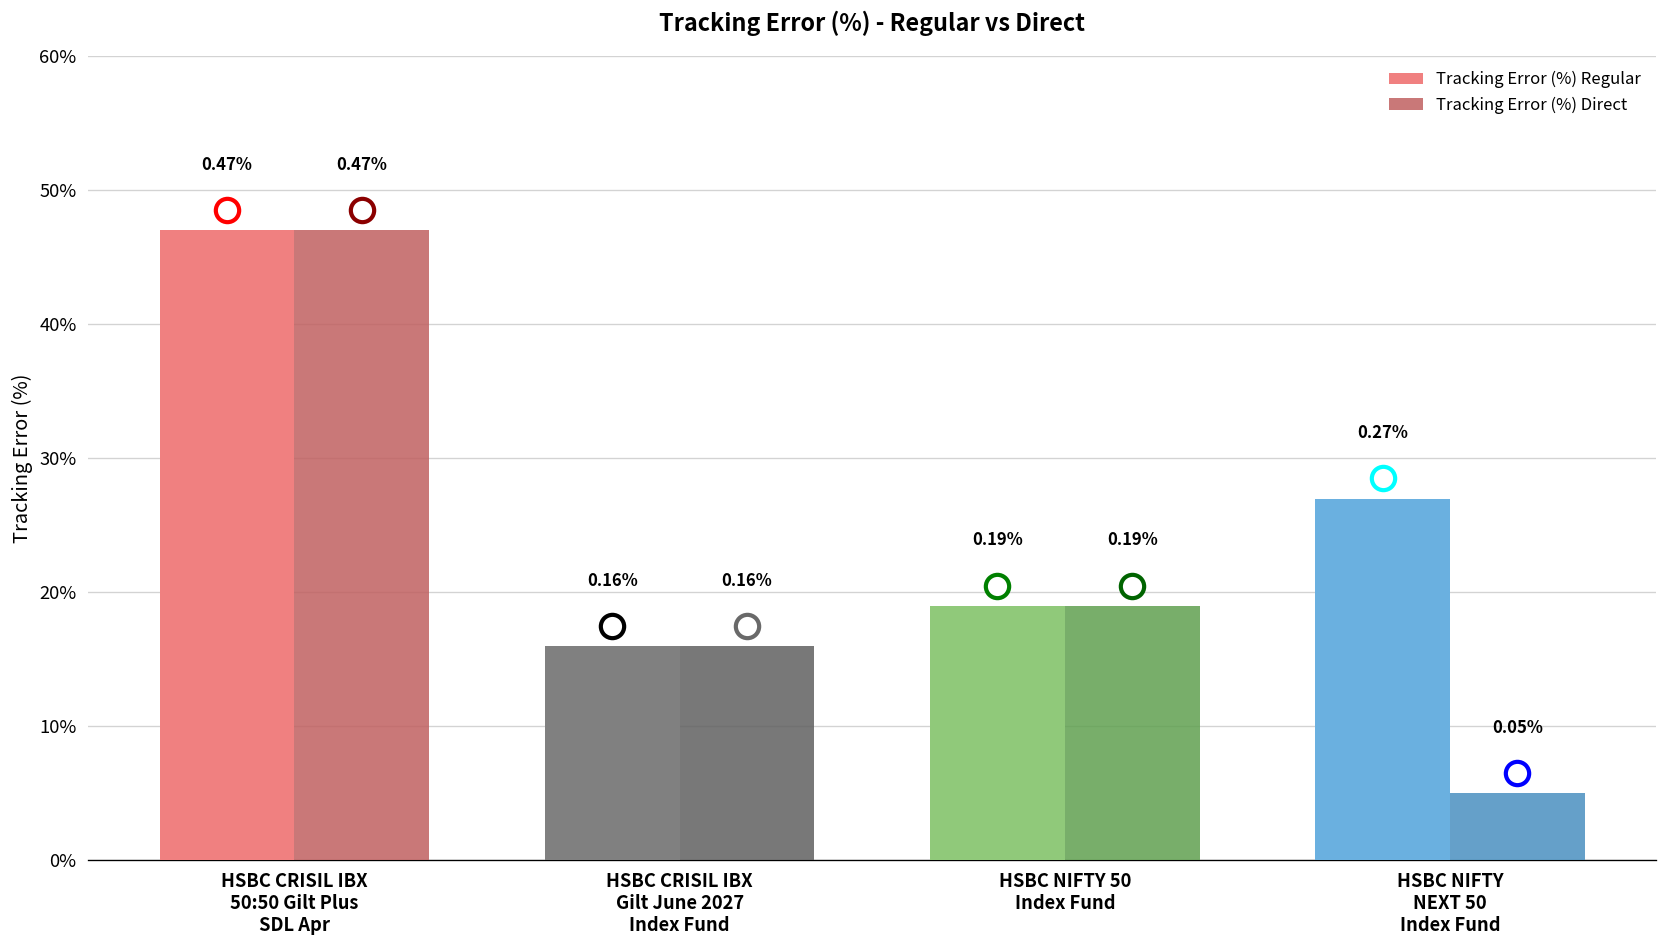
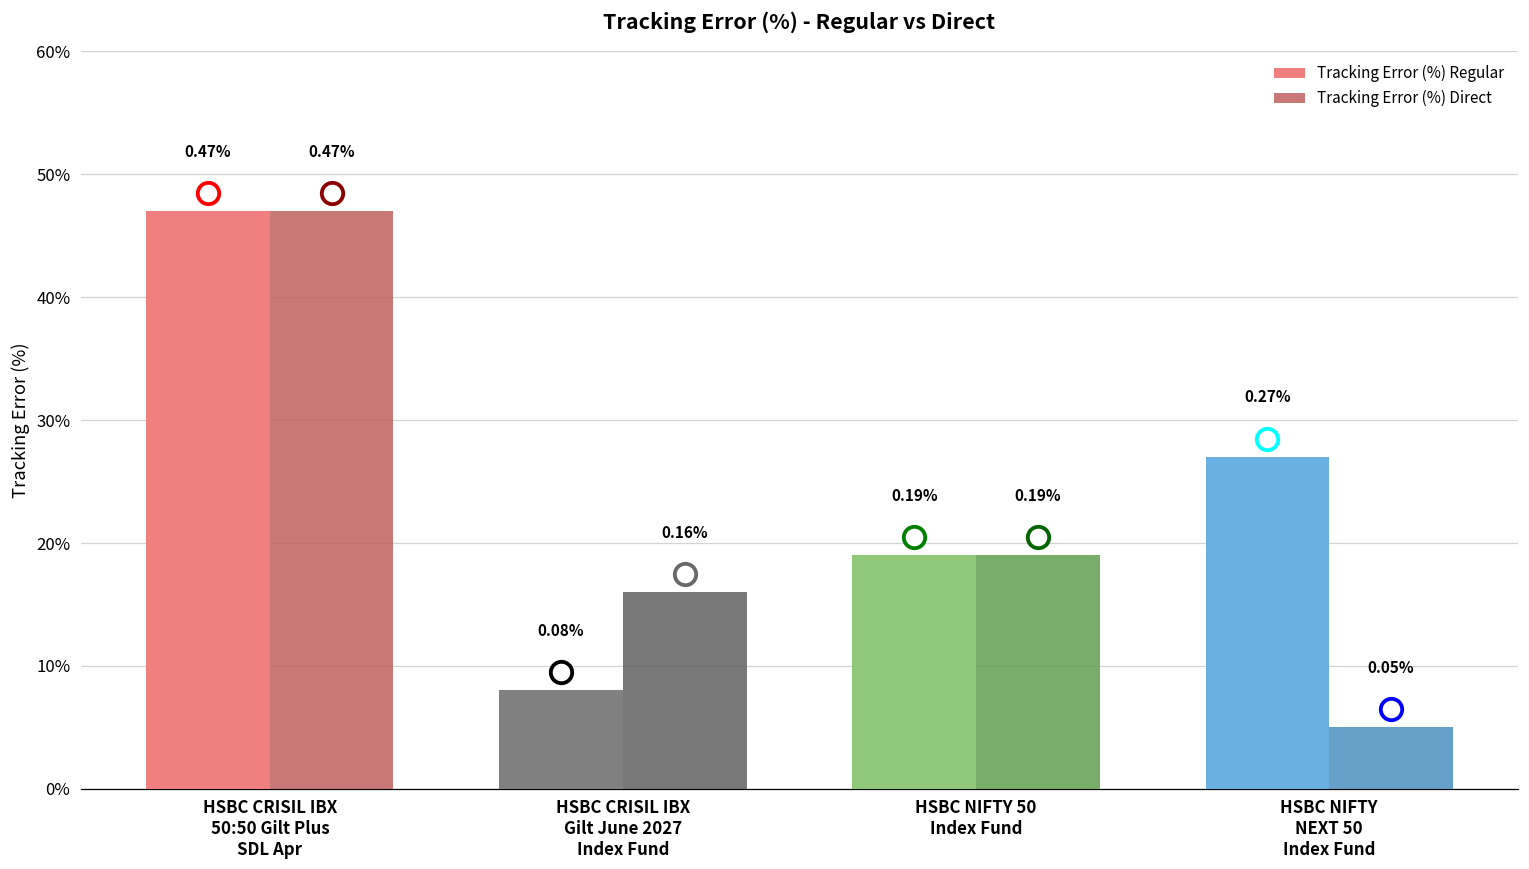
Tracking Error (%) Regular, HSBC CRISIL IBX Gilt June 2027 Index Fund: 0.16% -> 0.08%
